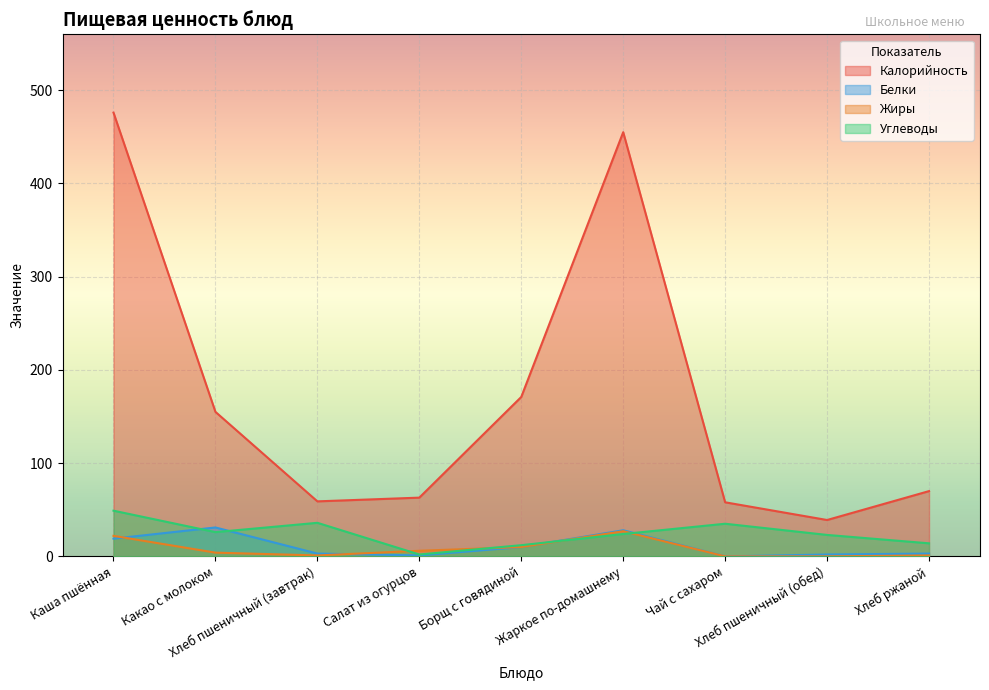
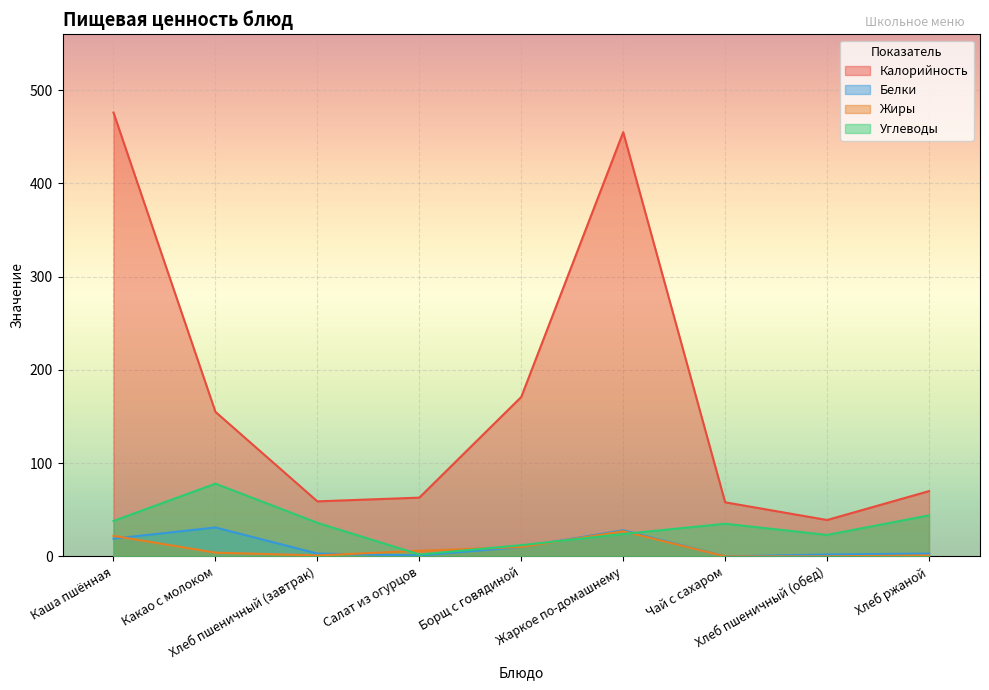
Углеводы, Каша пшённая: 50 -> 40
Углеводы, Какао с молоком: 30 -> 80
Углеводы, Хлеб ржаной: 10 -> 40
